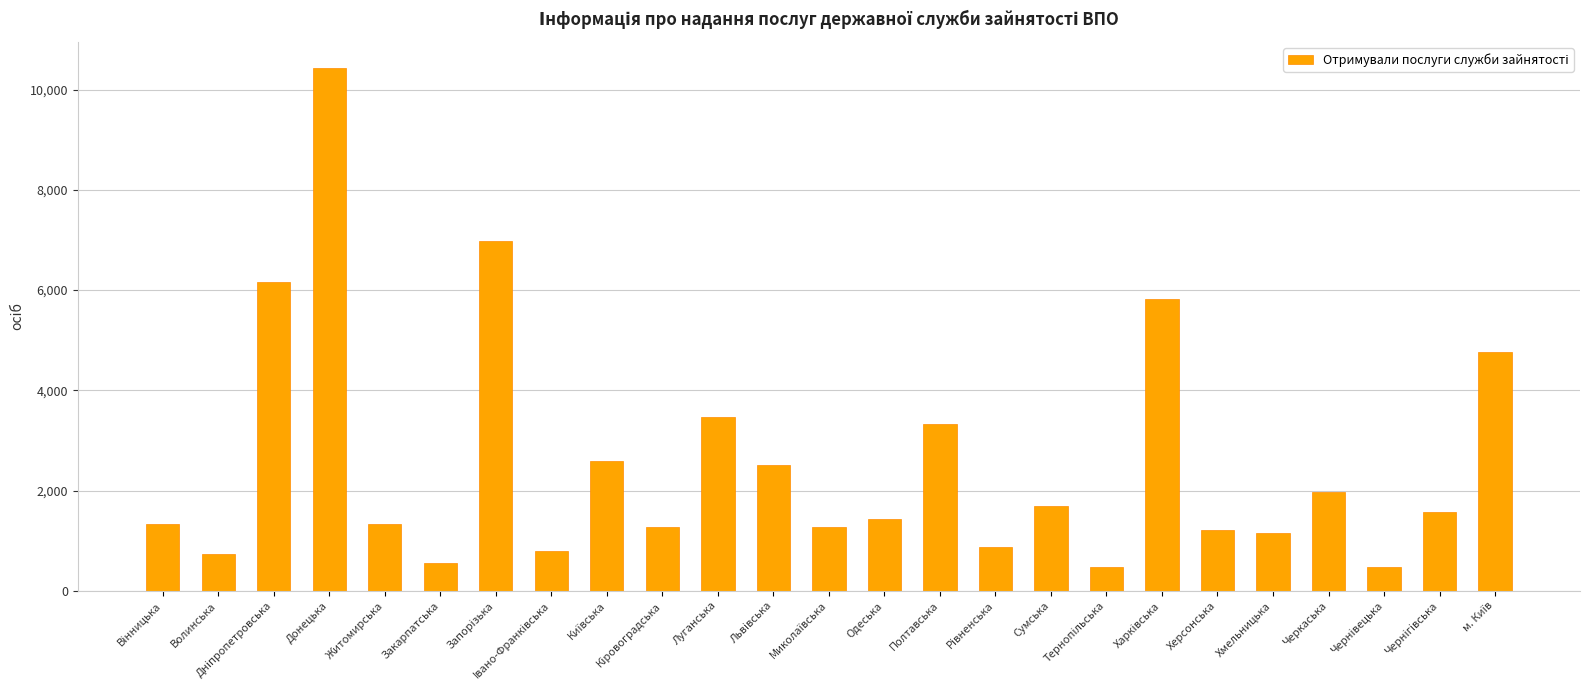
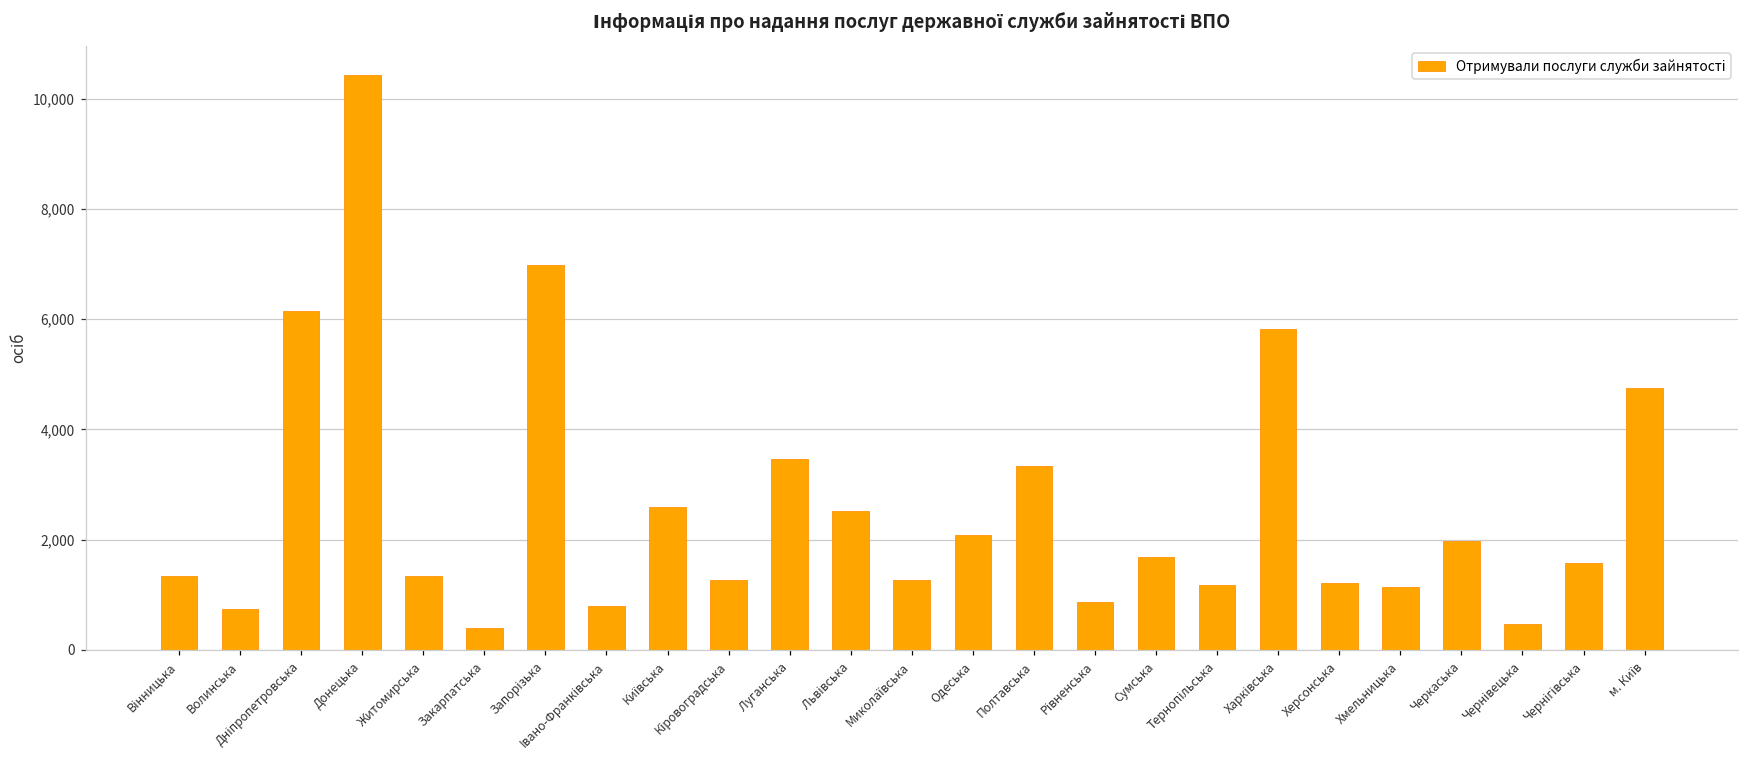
Закарпатська: 600 -> 400
Одеська: 1,400 -> 2,100
Тернопільська: 500 -> 1,200
